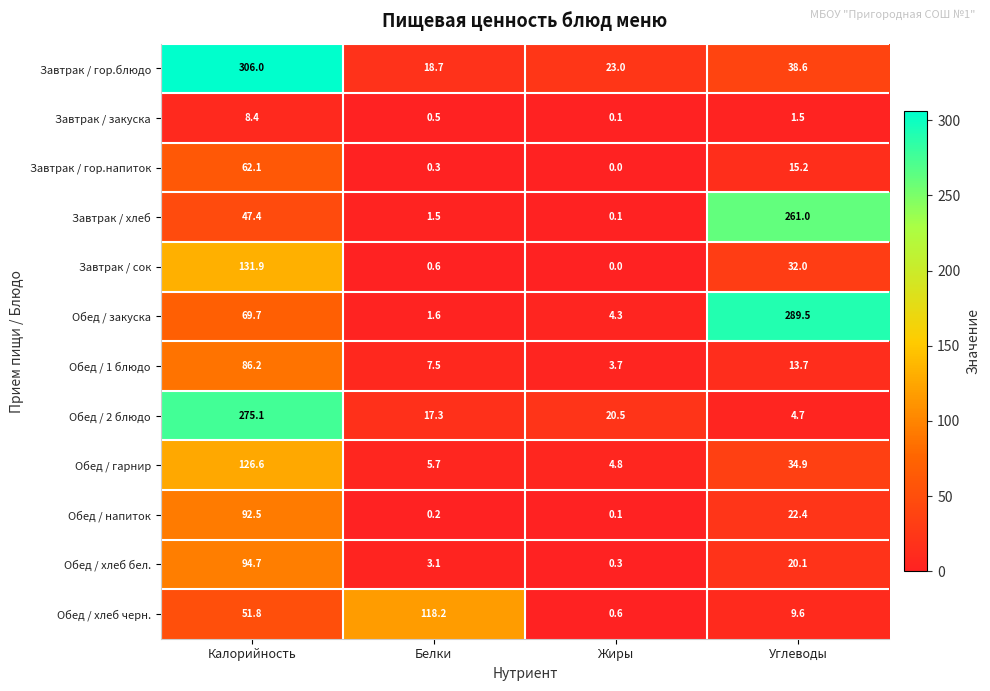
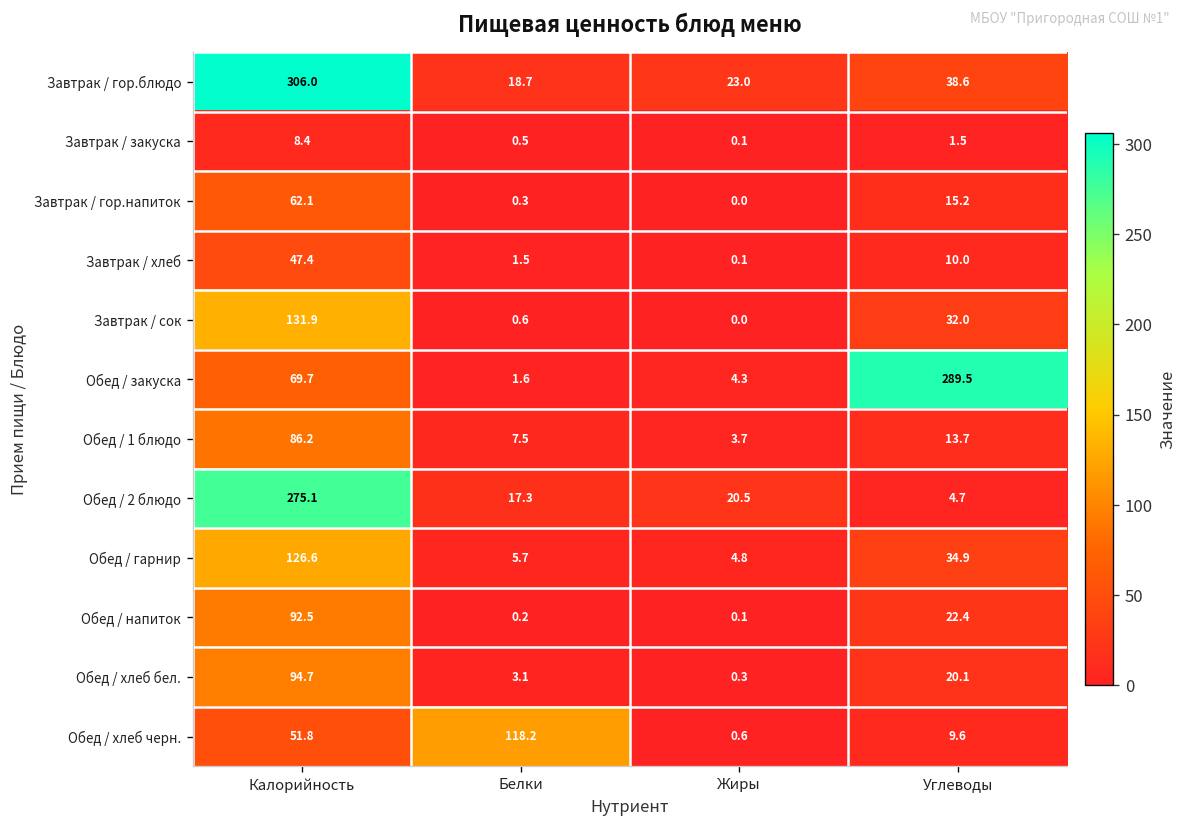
Завтрак / хлеб, Углеводы: 261.0 -> 10.0
